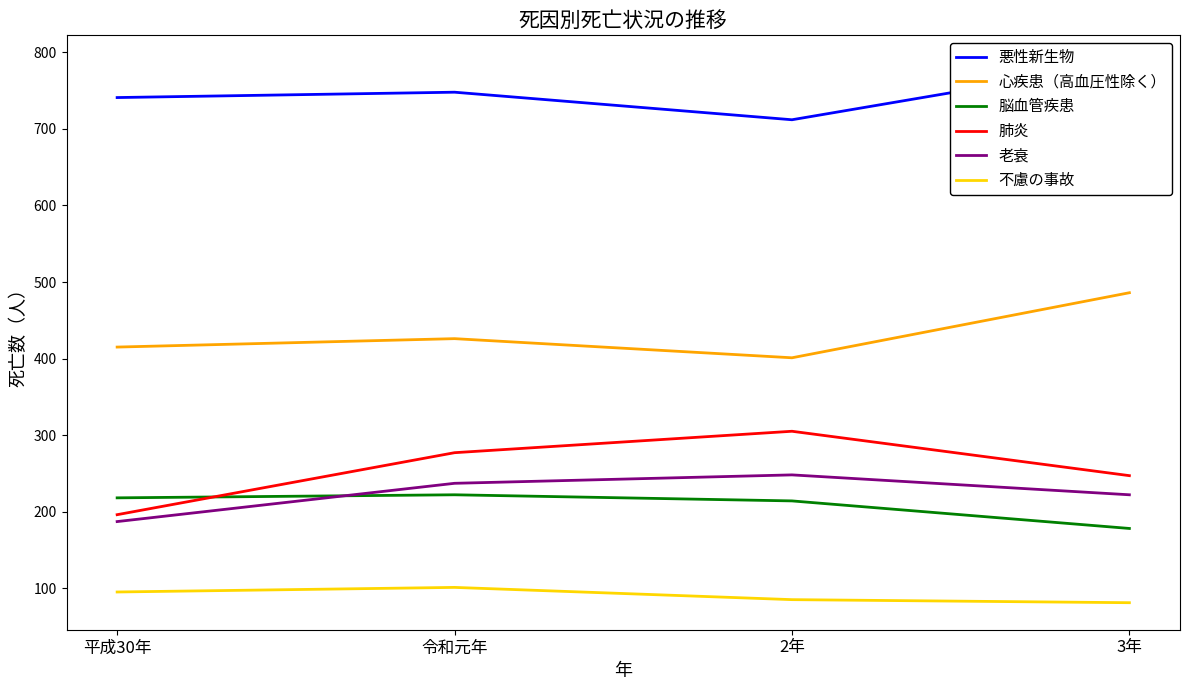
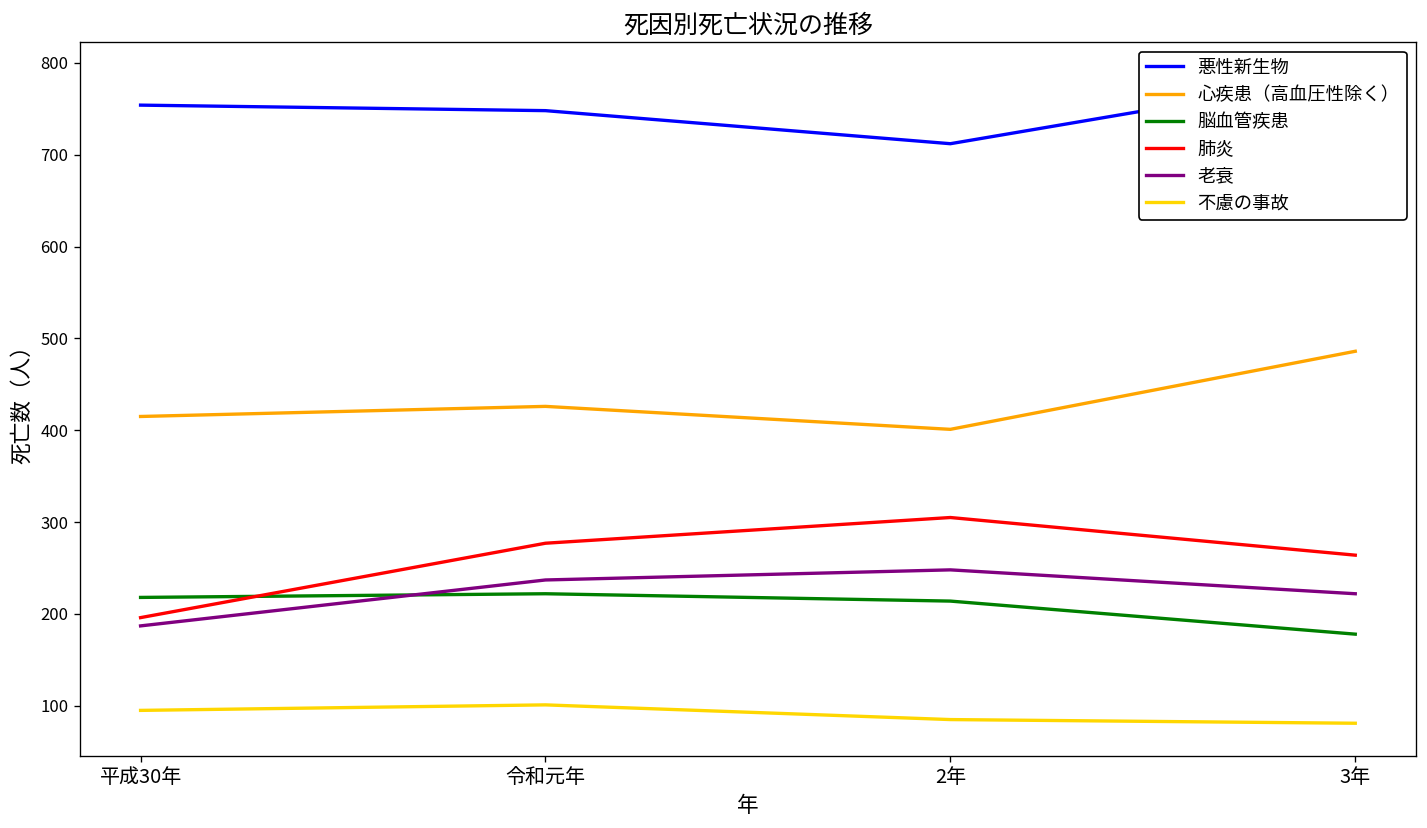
悪性新生物, 平成30年: 740 -> 750
肺炎, 3年: 250 -> 260
